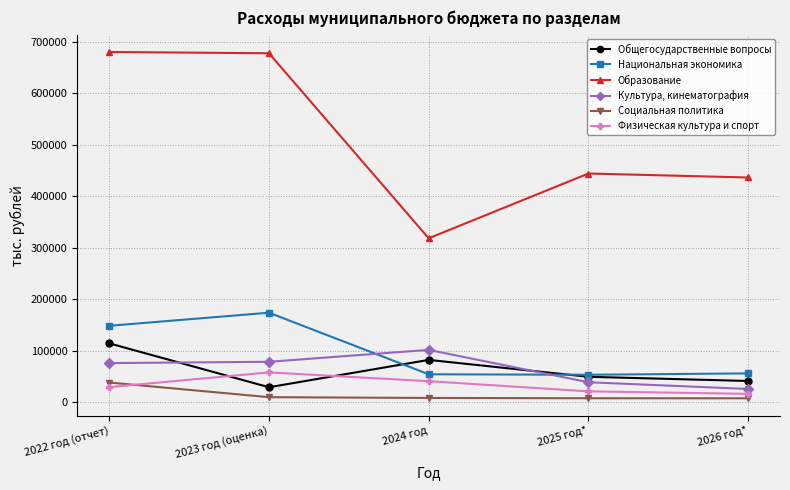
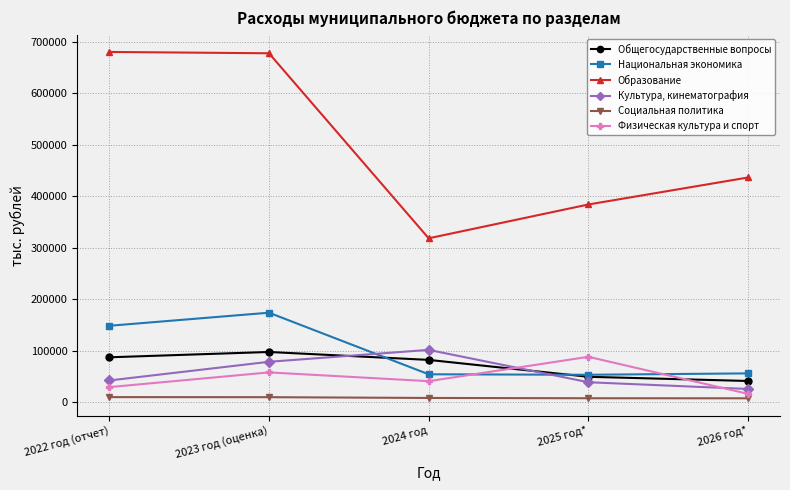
Общегосударственные вопросы, 2022 год (отчет): 110000 -> 90000
Культура, кинематография, 2022 год (отчет): 80000 -> 40000
Социальная политика, 2022 год (отчет): 40000 -> 10000
Общегосударственные вопросы, 2023 год (оценка): 30000 -> 100000
Образование, 2025 год*: 440000 -> 380000
Физическая культура и спорт, 2025 год*: 20000 -> 90000
